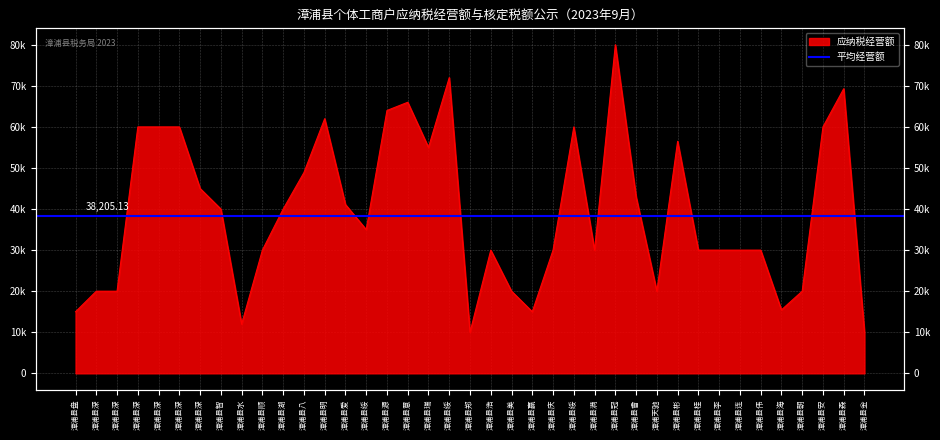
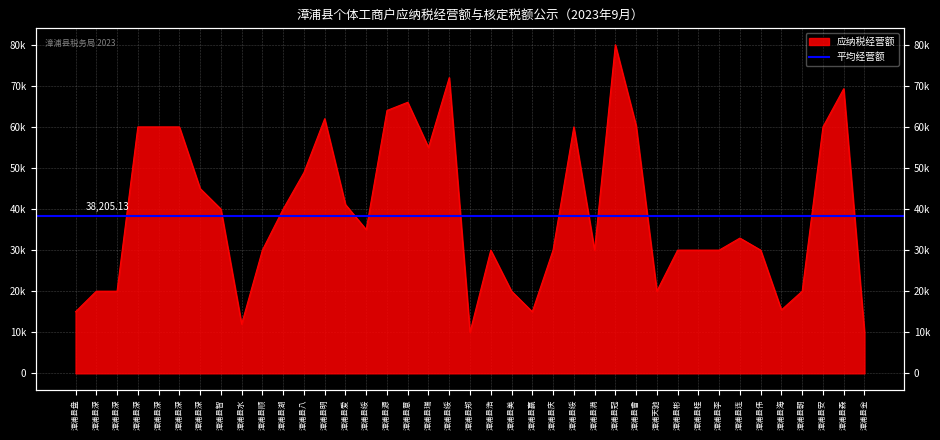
漳浦县曾: 43000 -> 60000
漳浦县彬: 56000 -> 30000
漳浦县连: 30000 -> 33000
